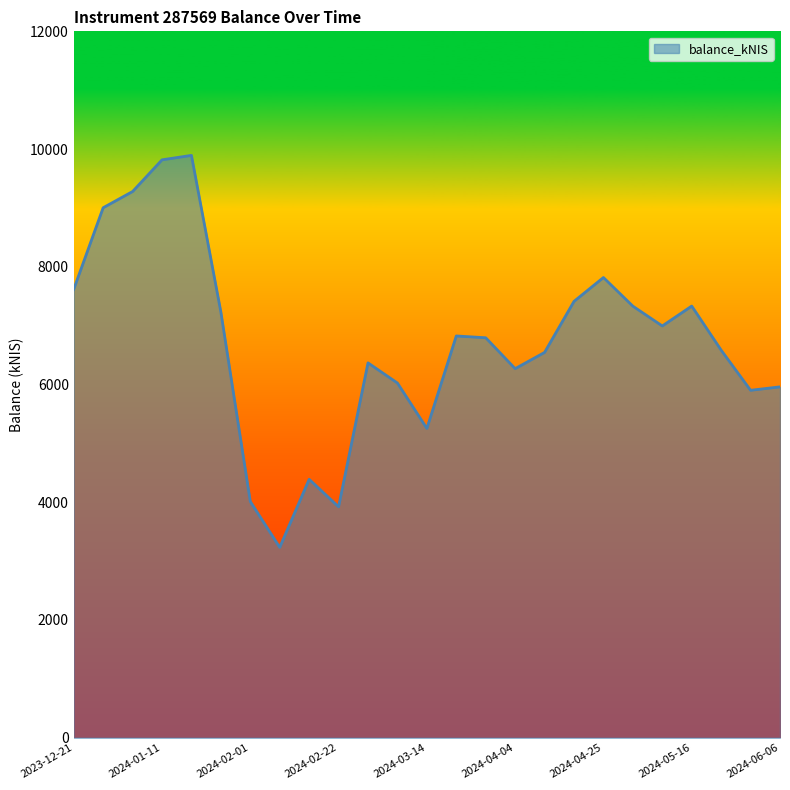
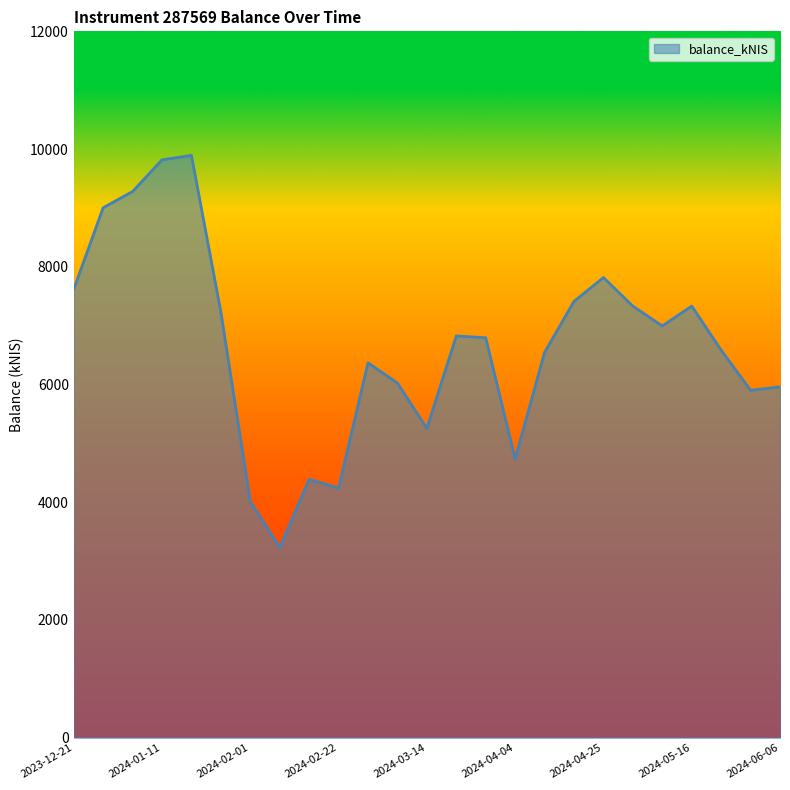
2024-02-22: 3900 -> 4200
2024-04-04: 6300 -> 4700
